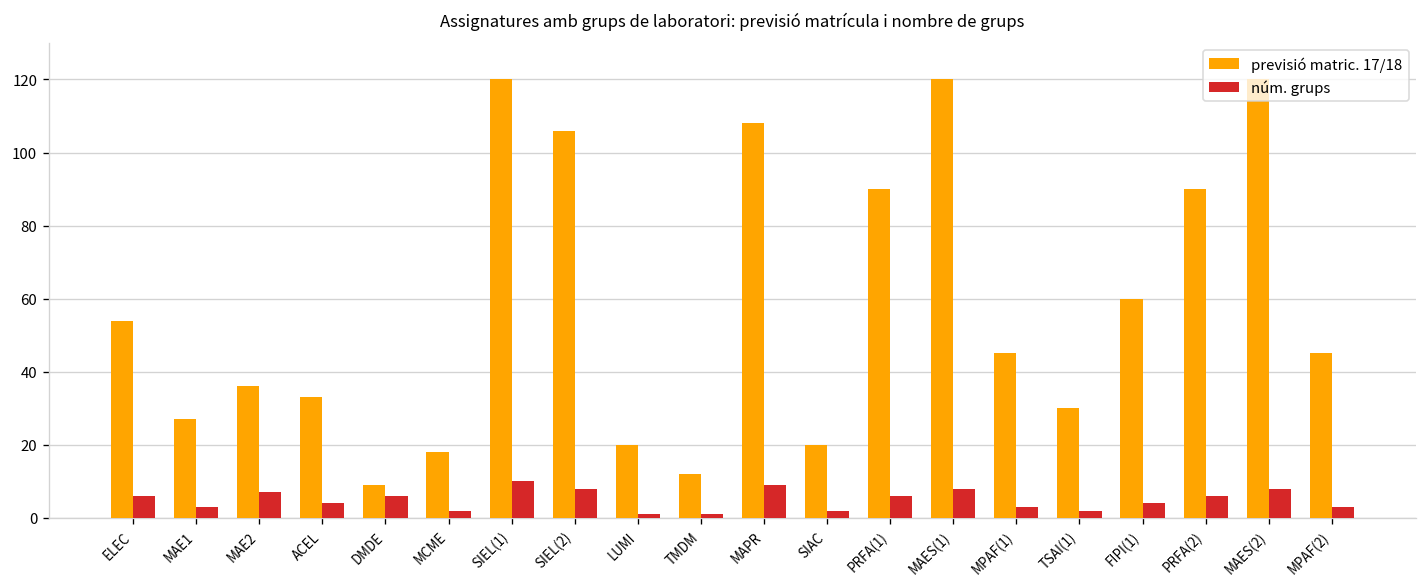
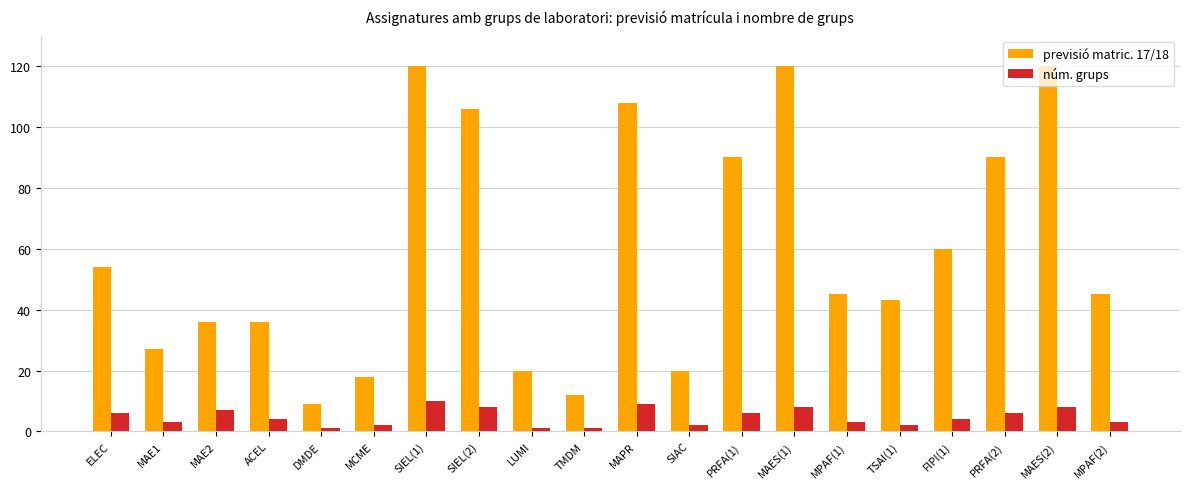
previsió matric. 17/18, ACEL: 33 -> 36
núm. grups, DMDE: 6 -> 1
previsió matric. 17/18, TSAI(1): 30 -> 43
